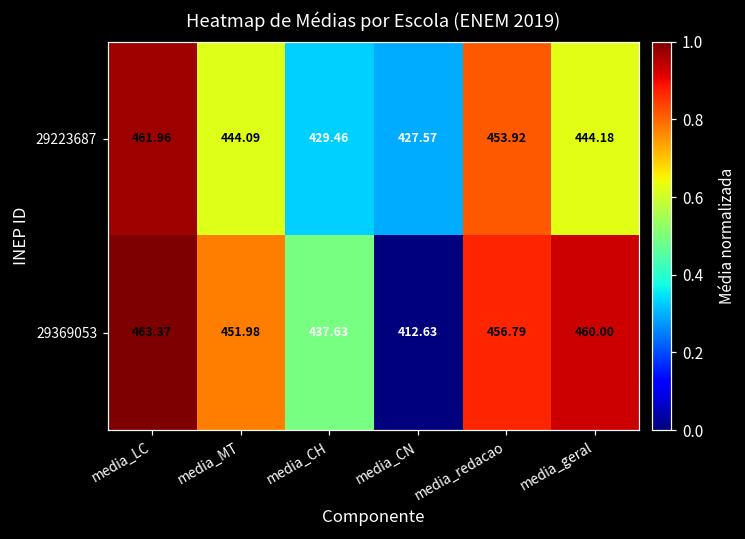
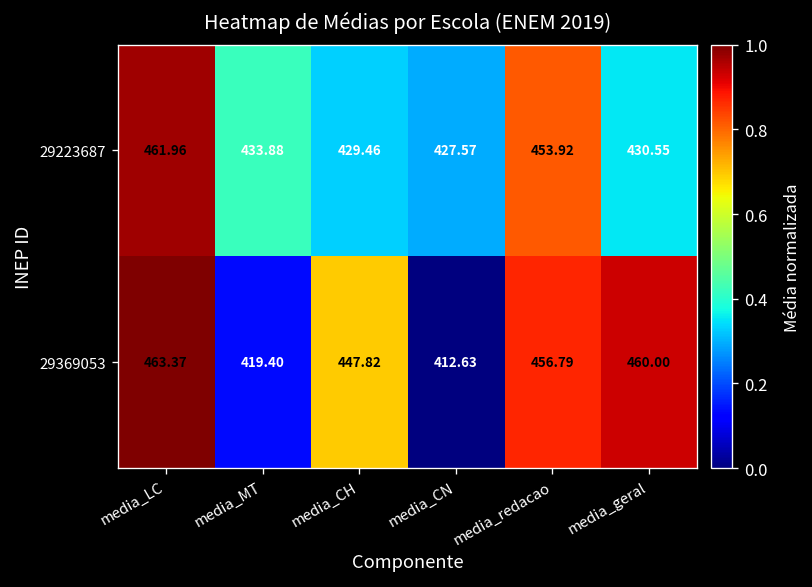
29223687, media_MT: 444.09 -> 433.88
29223687, media_geral: 444.18 -> 430.55
29369053, media_MT: 451.98 -> 419.40
29369053, media_CH: 437.63 -> 447.82
